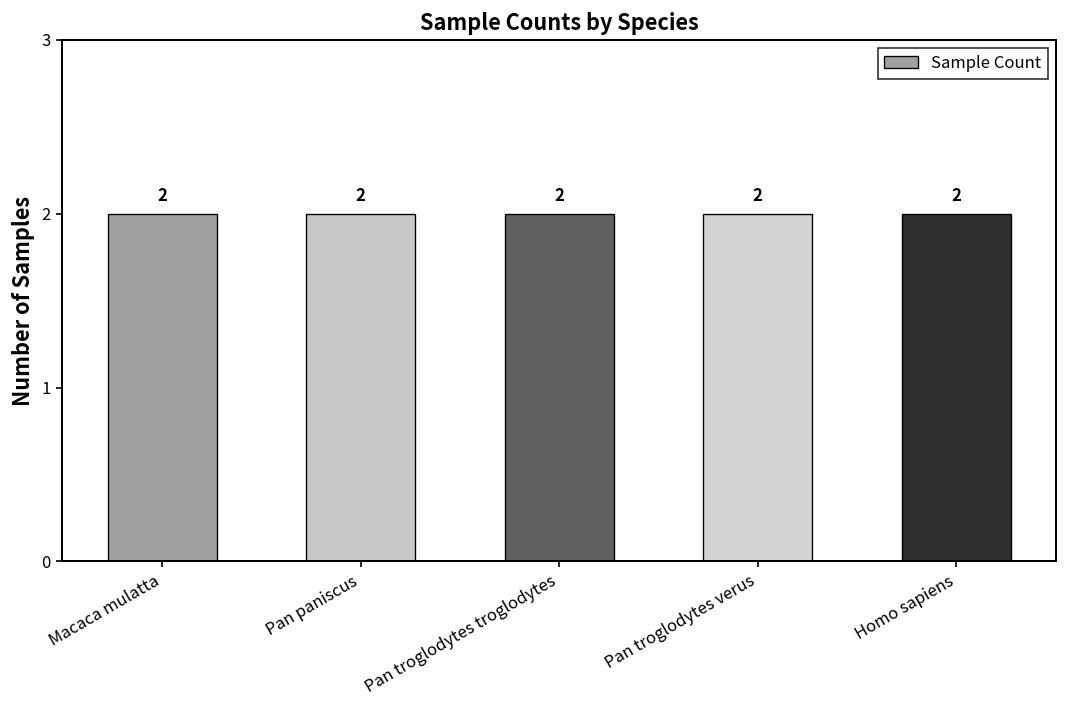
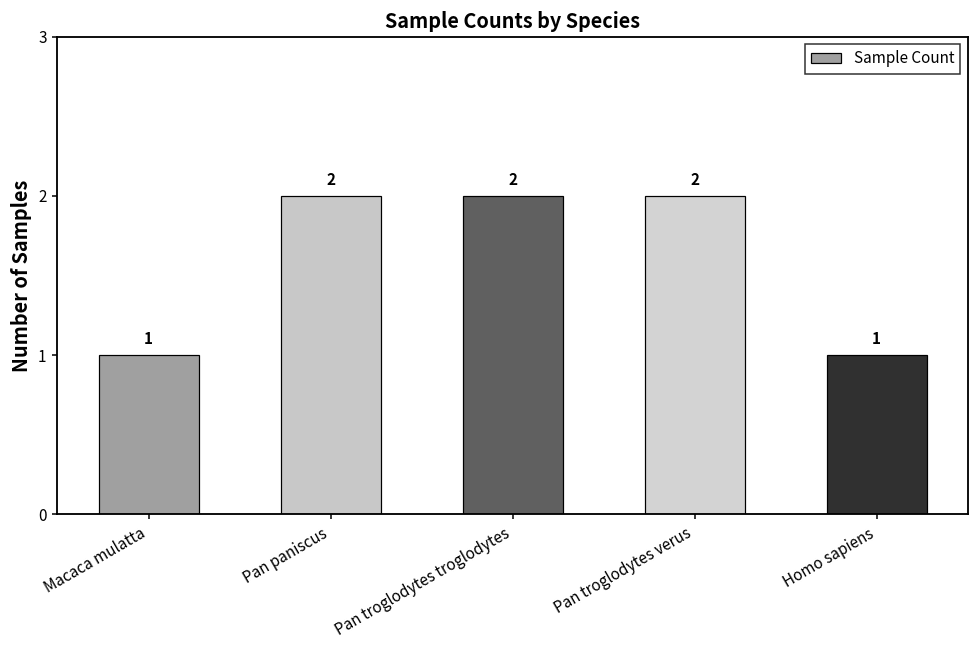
Macaca mulatta: 2 -> 1
Homo sapiens: 2 -> 1
